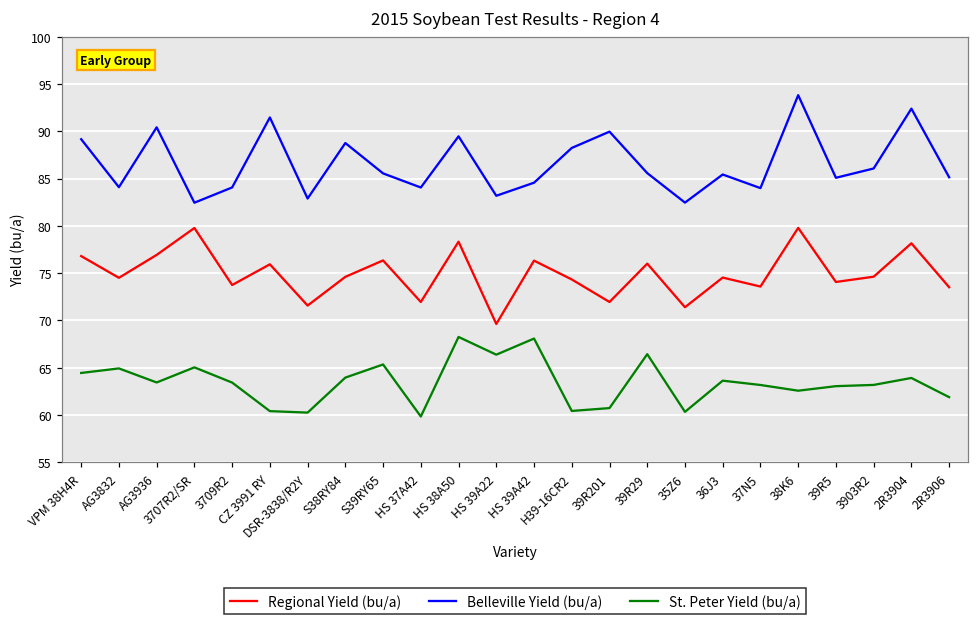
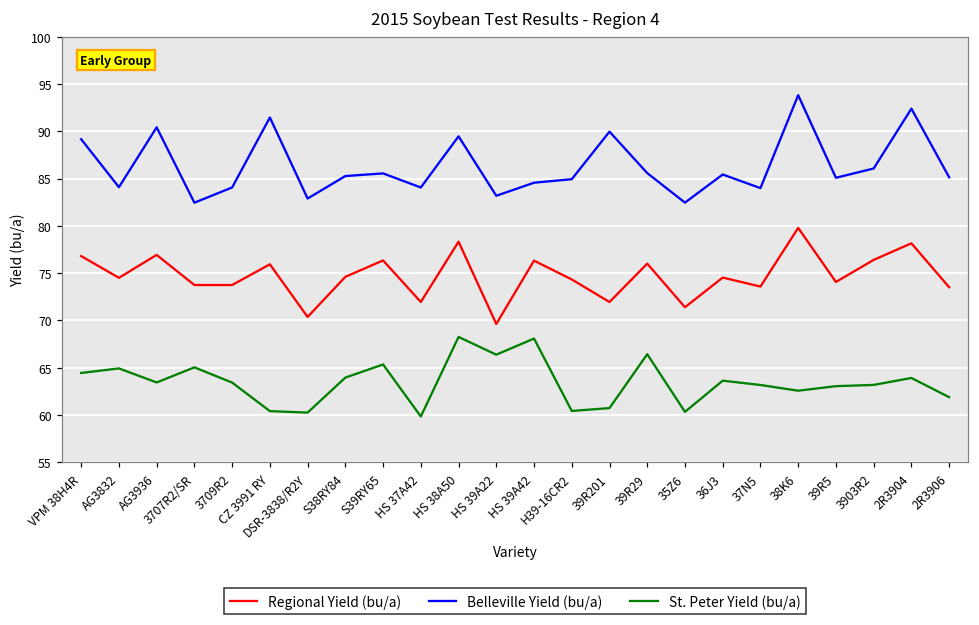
Regional Yield (bu/a), 3707R2/SR: 80 -> 74
Regional Yield (bu/a), DSR-3838/R2Y: 72 -> 70
Belleville Yield (bu/a), S38RY84: 89 -> 85
Belleville Yield (bu/a), H39-16CR2: 88 -> 85
Regional Yield (bu/a), 3903R2: 75 -> 76
